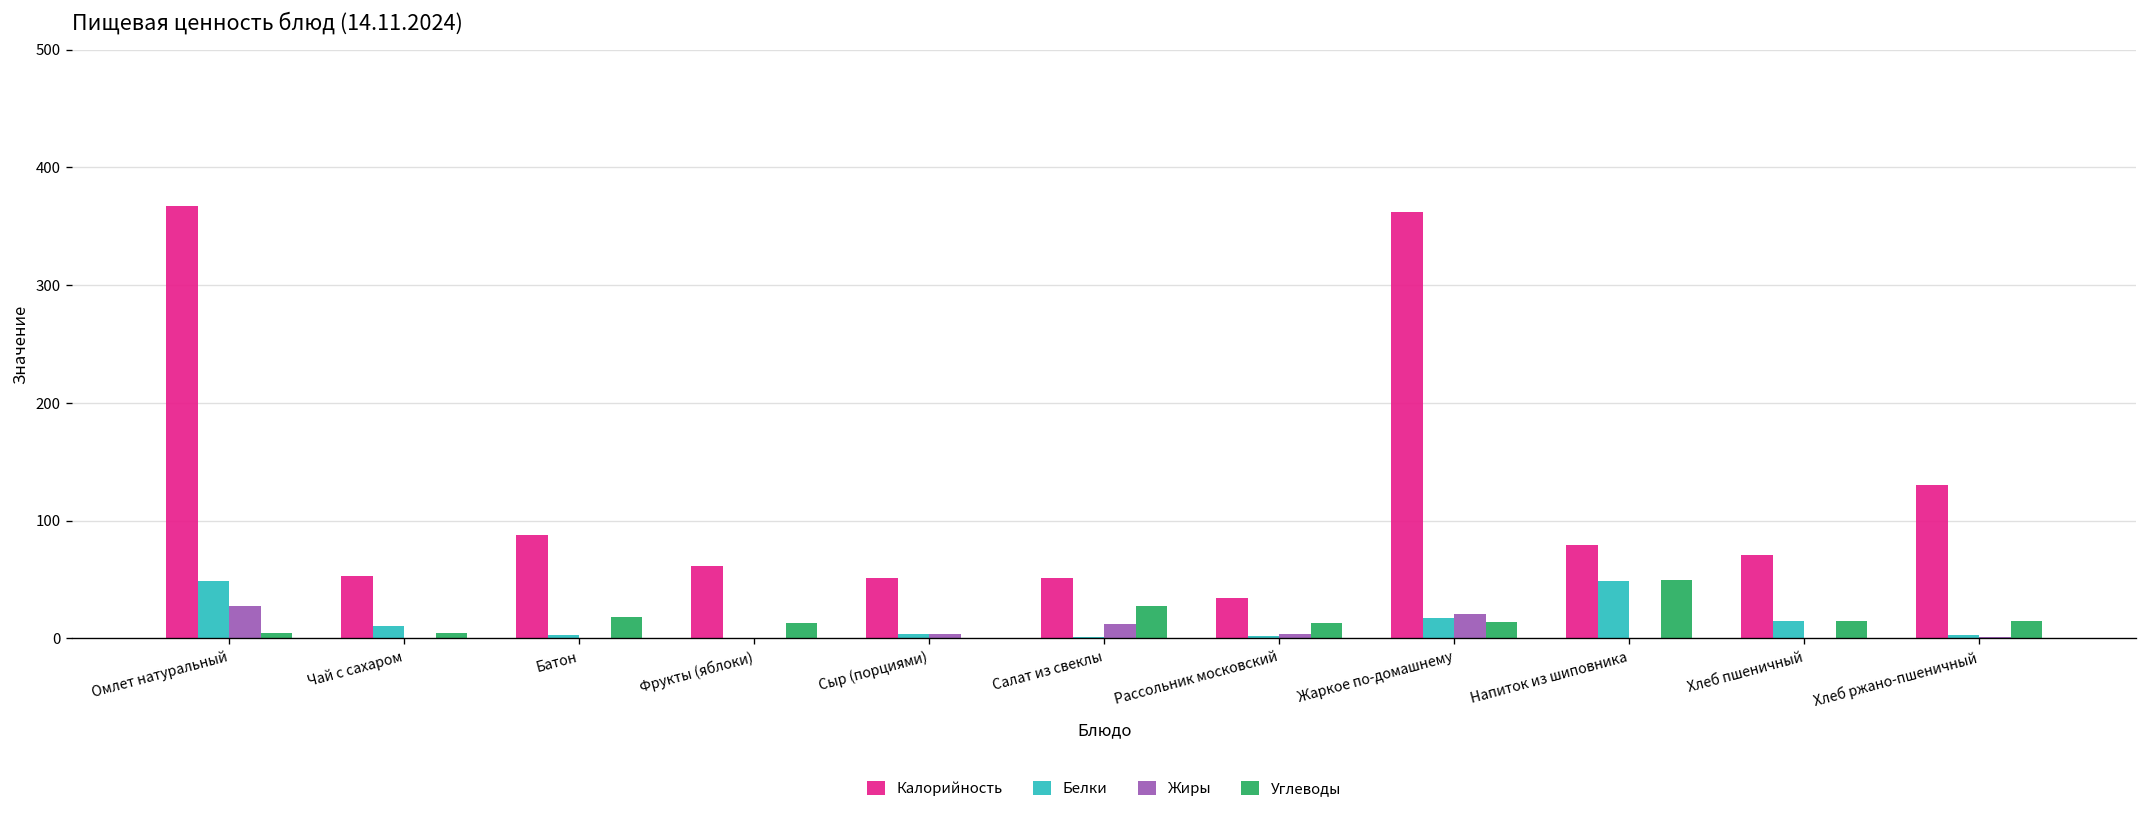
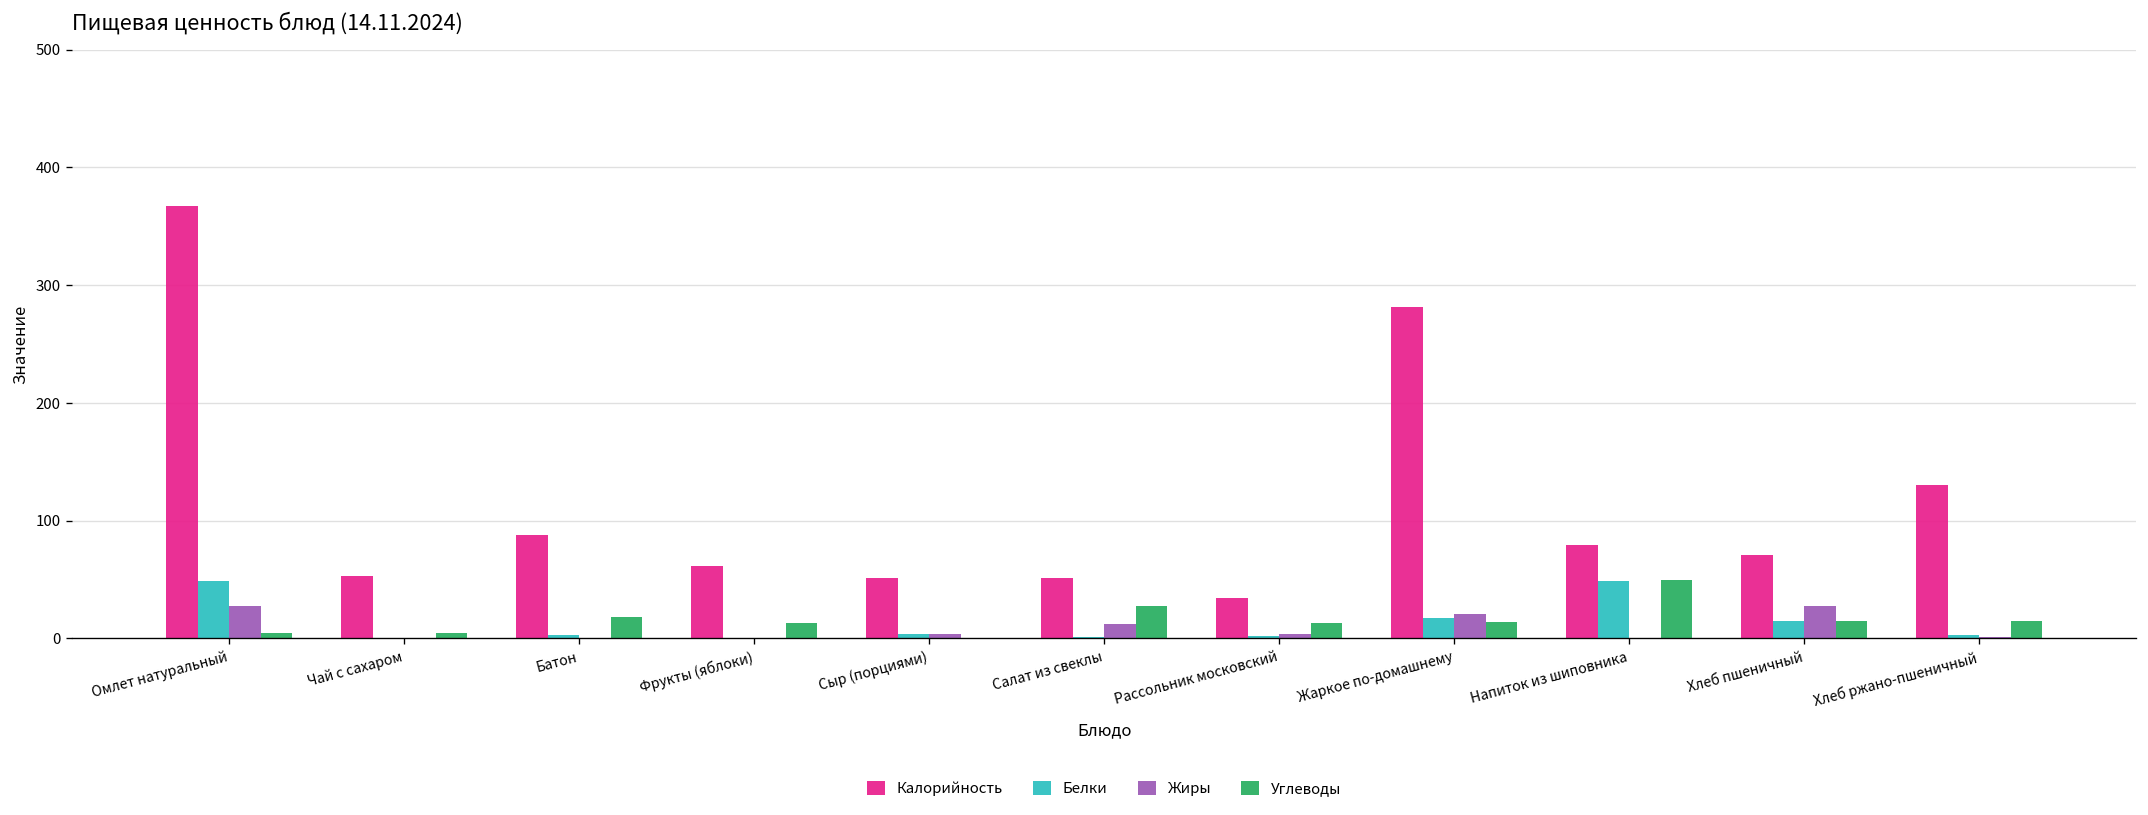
Белки, Чай с сахаром: 10 -> 0
Калорийность, Жаркое по-домашнему: 360 -> 280
Жиры, Хлеб пшеничный: 0 -> 30
